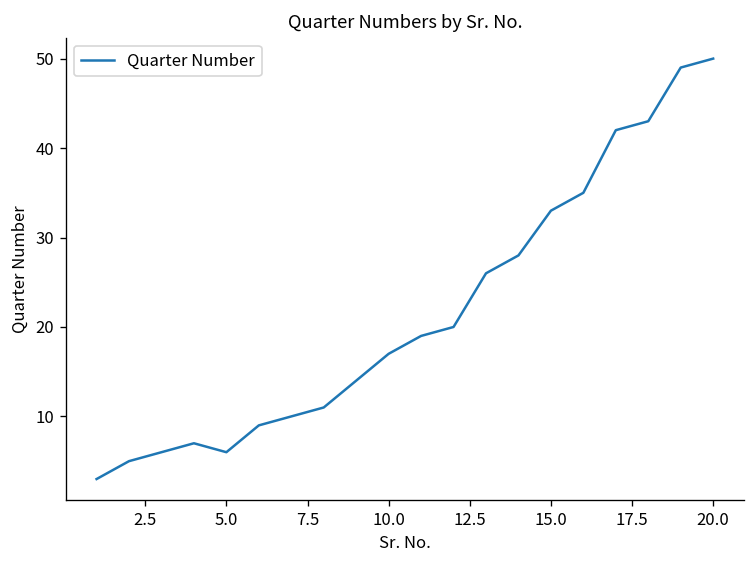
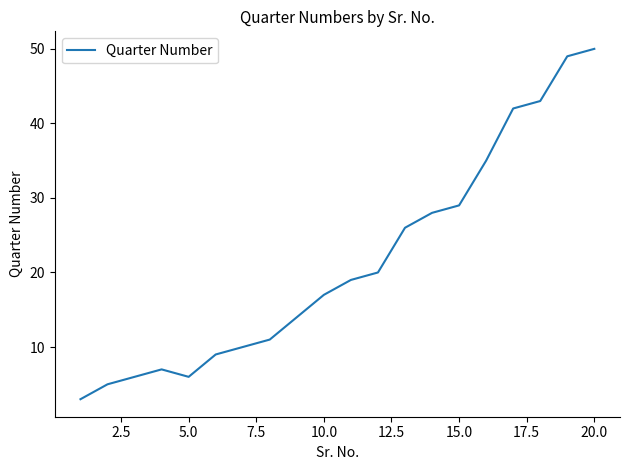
15.0: 33 -> 29
